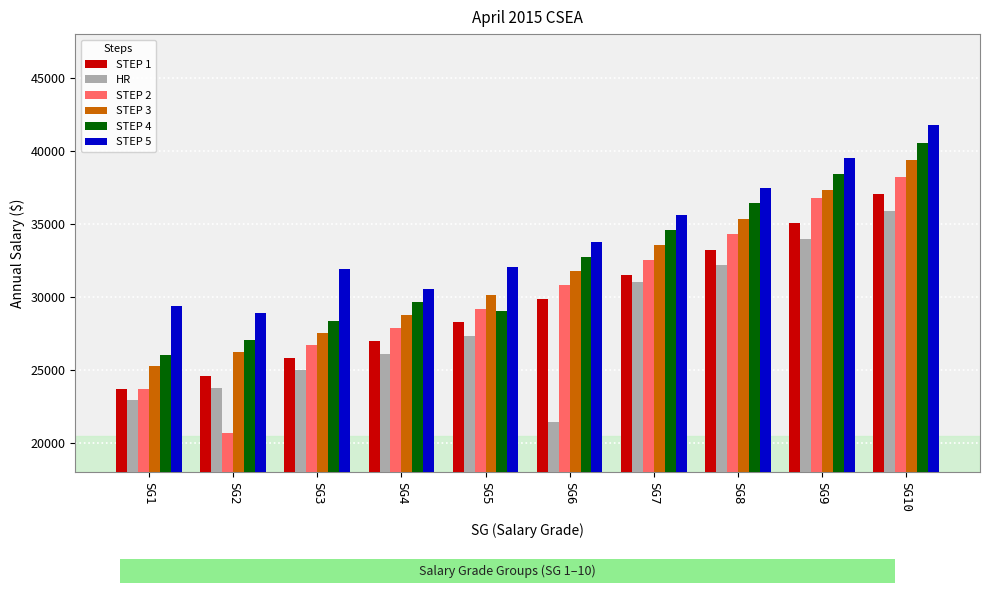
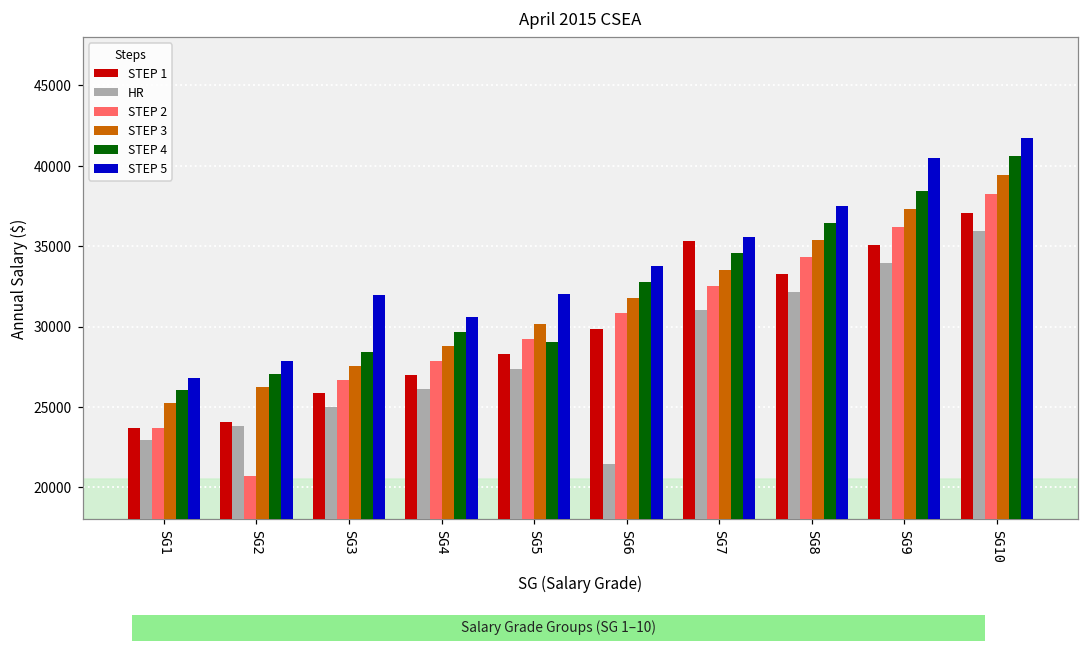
STEP 5, SG1: 29400 -> 26800
STEP 1, SG2: 24600 -> 24000
STEP 5, SG2: 28900 -> 27900
STEP 1, SG7: 31500 -> 35300
STEP 2, SG9: 36800 -> 36200
STEP 5, SG9: 39500 -> 40500
